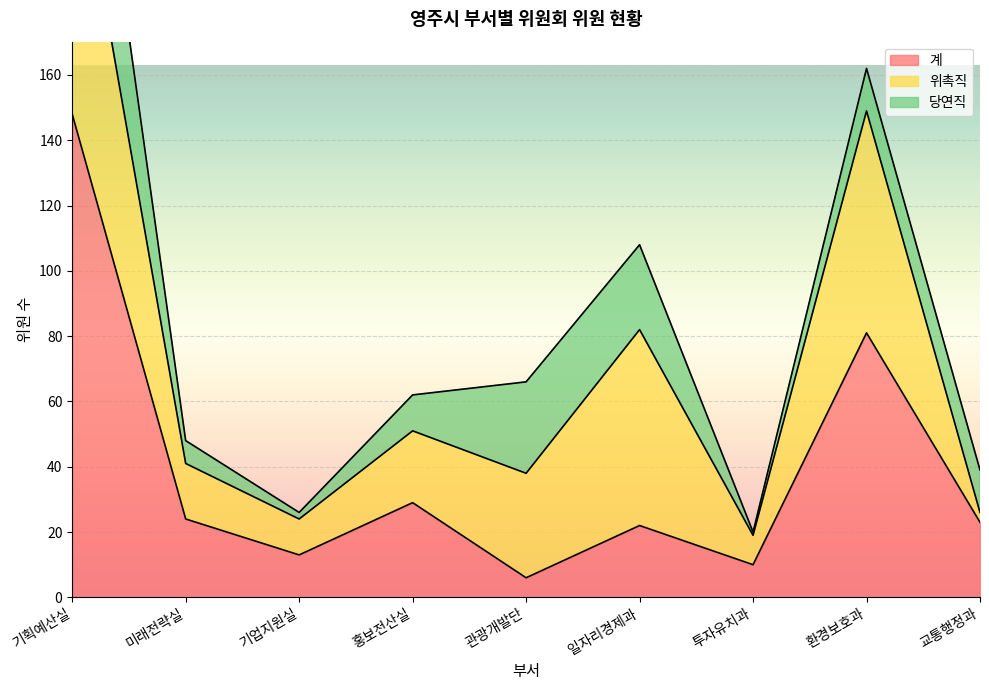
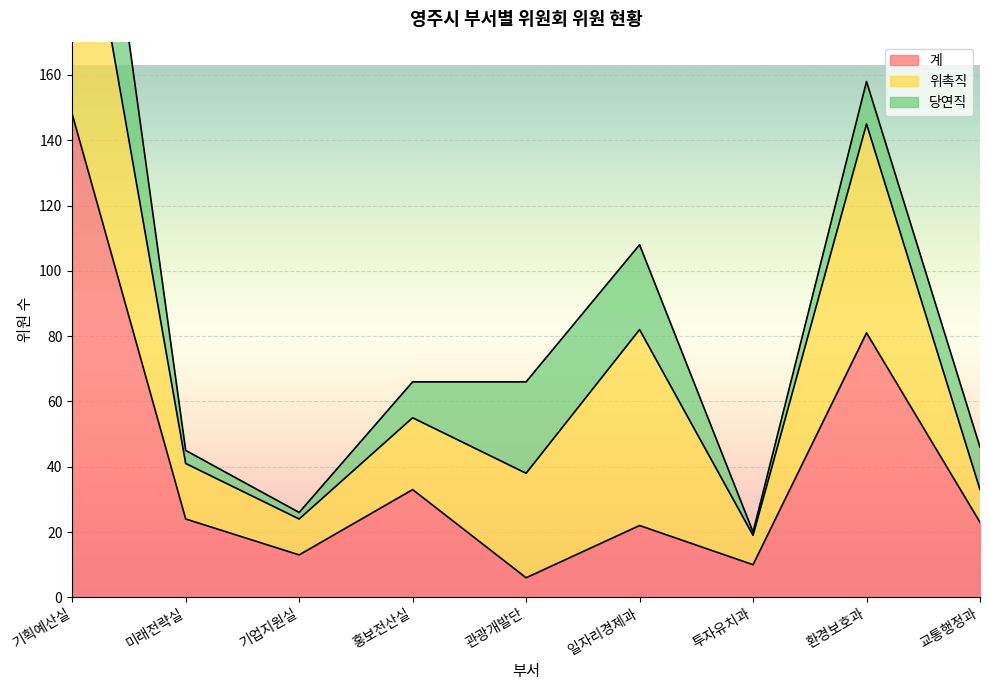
당연직, 미래전략실: 7 -> 4
계, 홍보전산실: 29 -> 33
위촉직, 환경보호과: 68 -> 64
위촉직, 교통행정과: 3 -> 10
